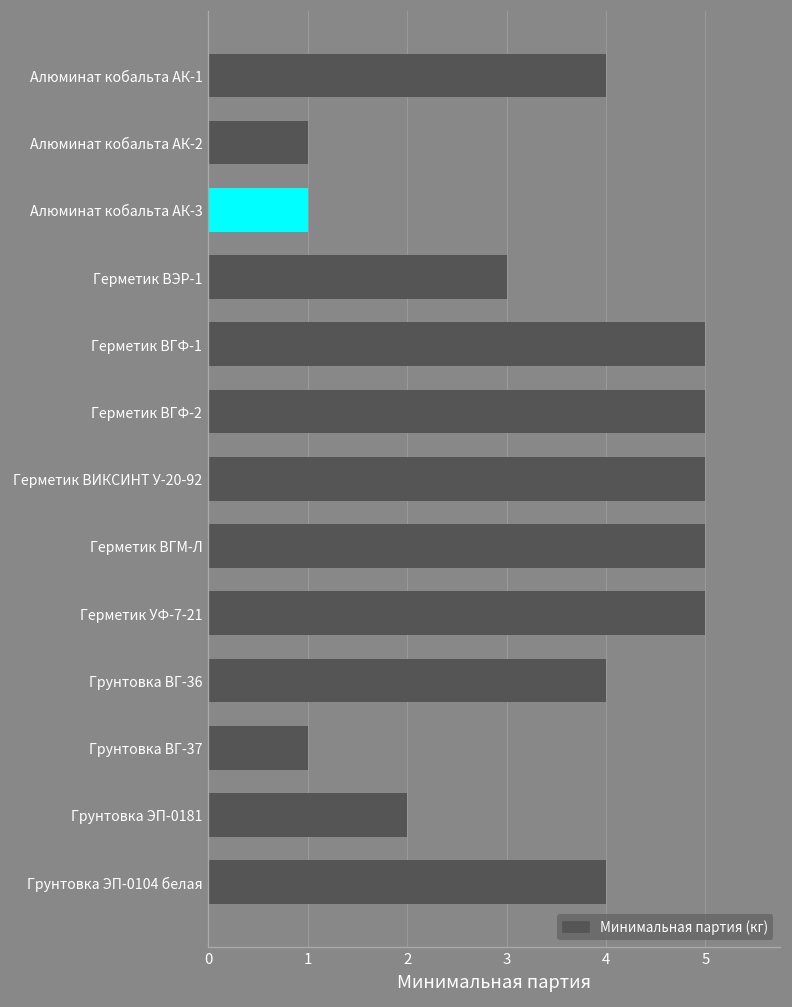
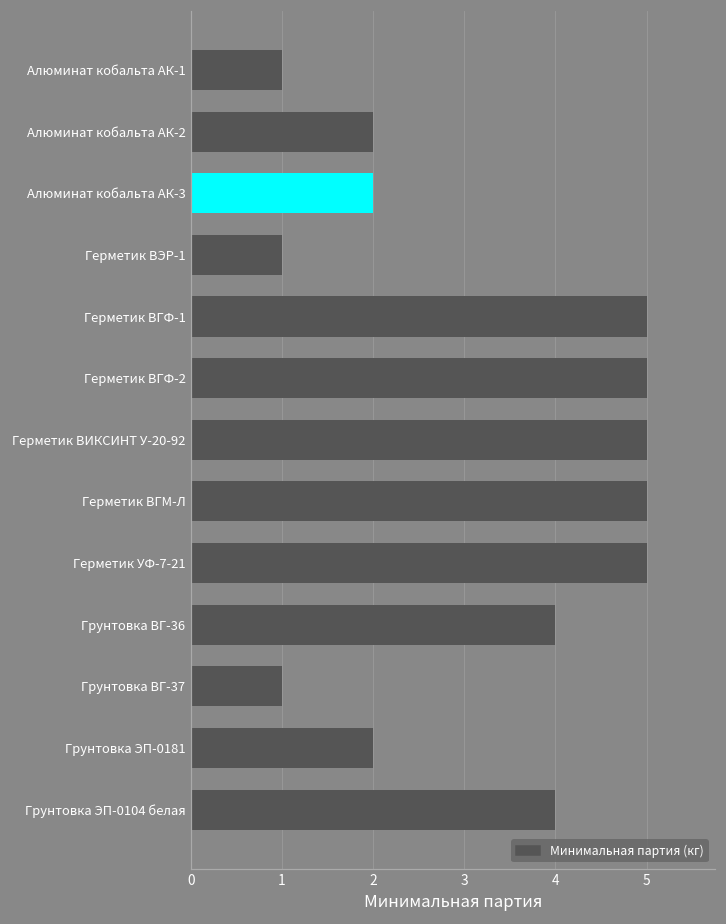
Алюминат кобальта АК-1: 4 -> 1
Алюминат кобальта АК-2: 1 -> 2
Алюминат кобальта АК-3: 1 -> 2
Герметик ВЭР-1: 3 -> 1
